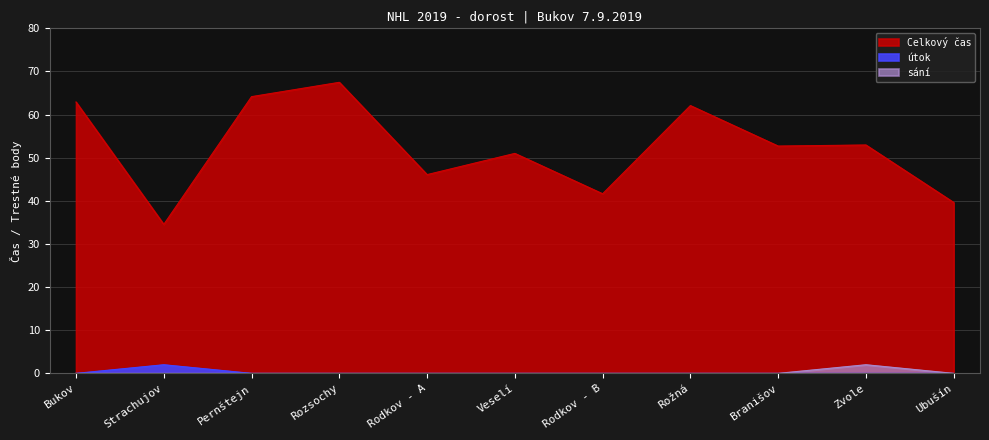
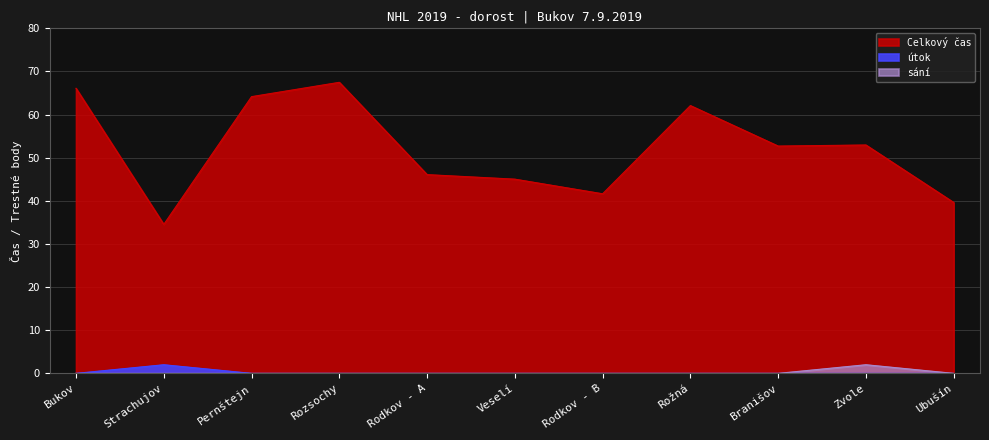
Celkový čas, Bukov: 63 -> 66
Celkový čas, Veselí: 51 -> 45
